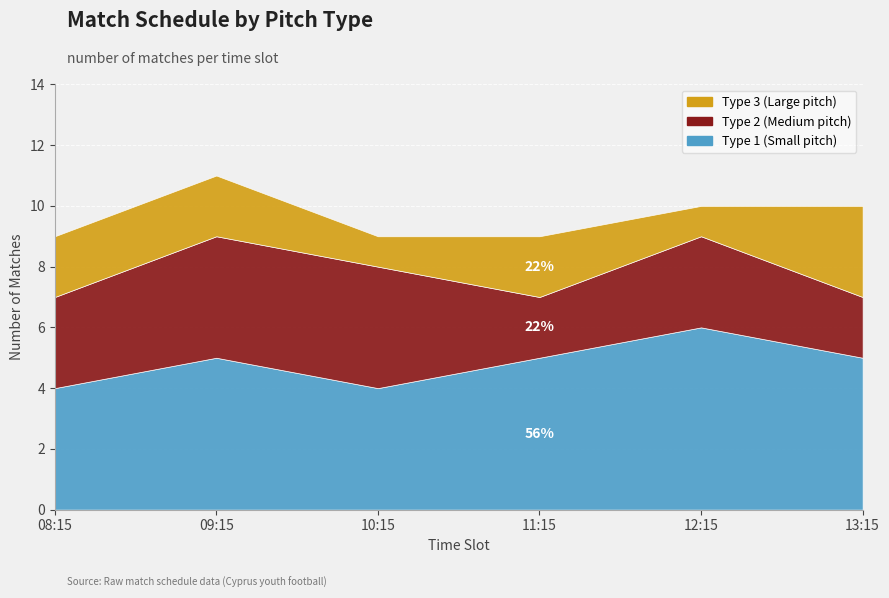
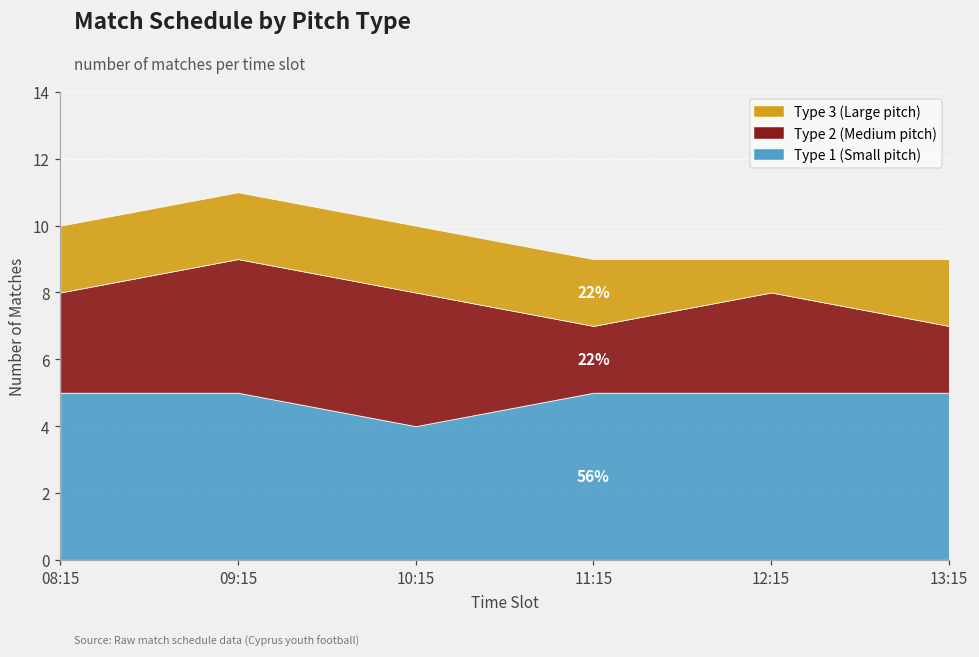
Type 1 (Small pitch), 08:15: 4 -> 5
Type 3 (Large pitch), 10:15: 1 -> 2
Type 1 (Small pitch), 12:15: 6 -> 5
Type 3 (Large pitch), 13:15: 3 -> 2
